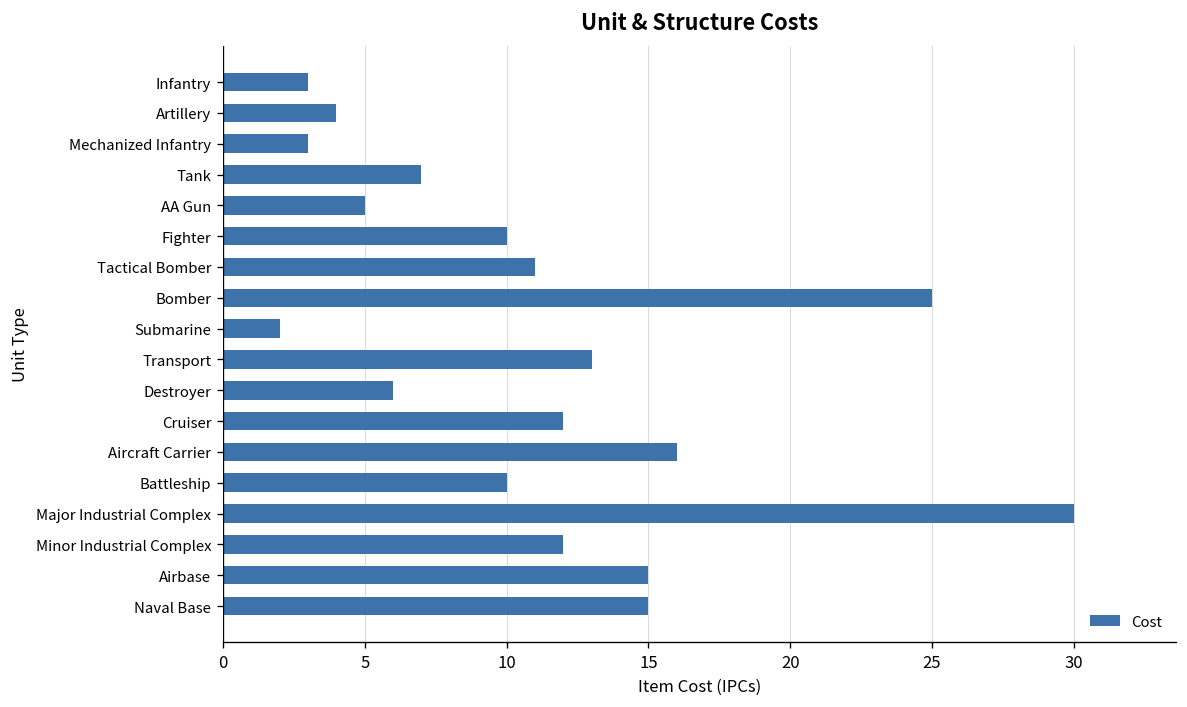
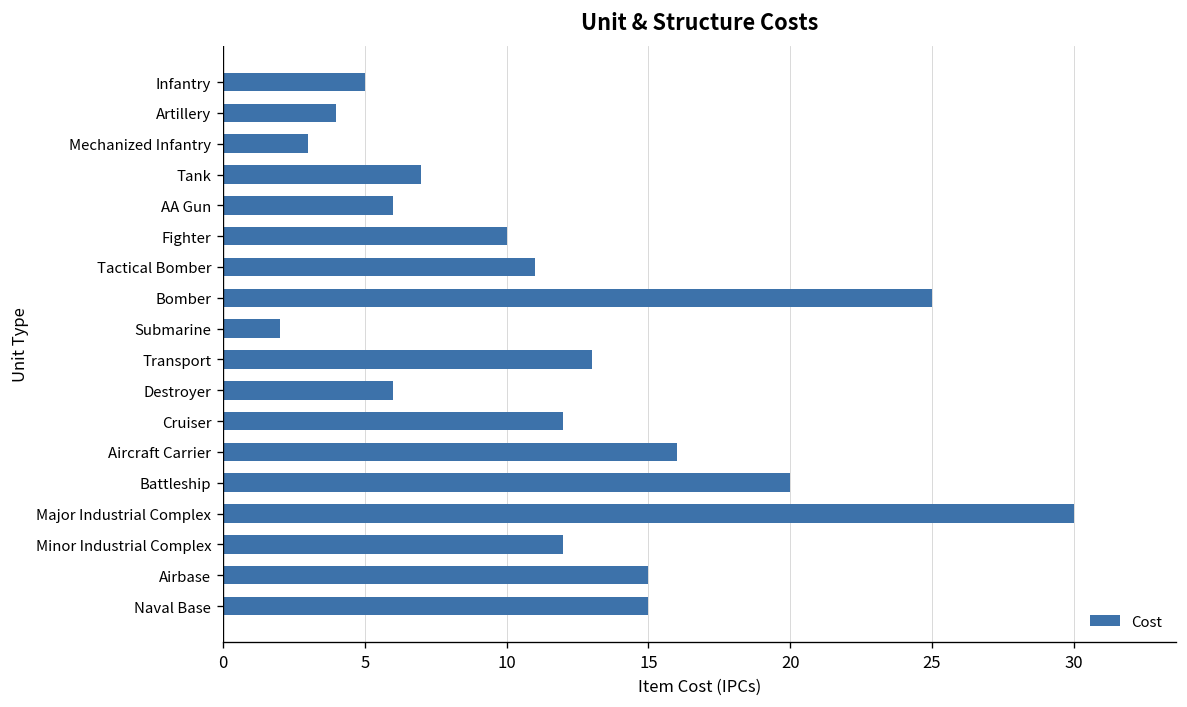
Infantry: 3 -> 5
AA Gun: 5 -> 6
Battleship: 10 -> 20
